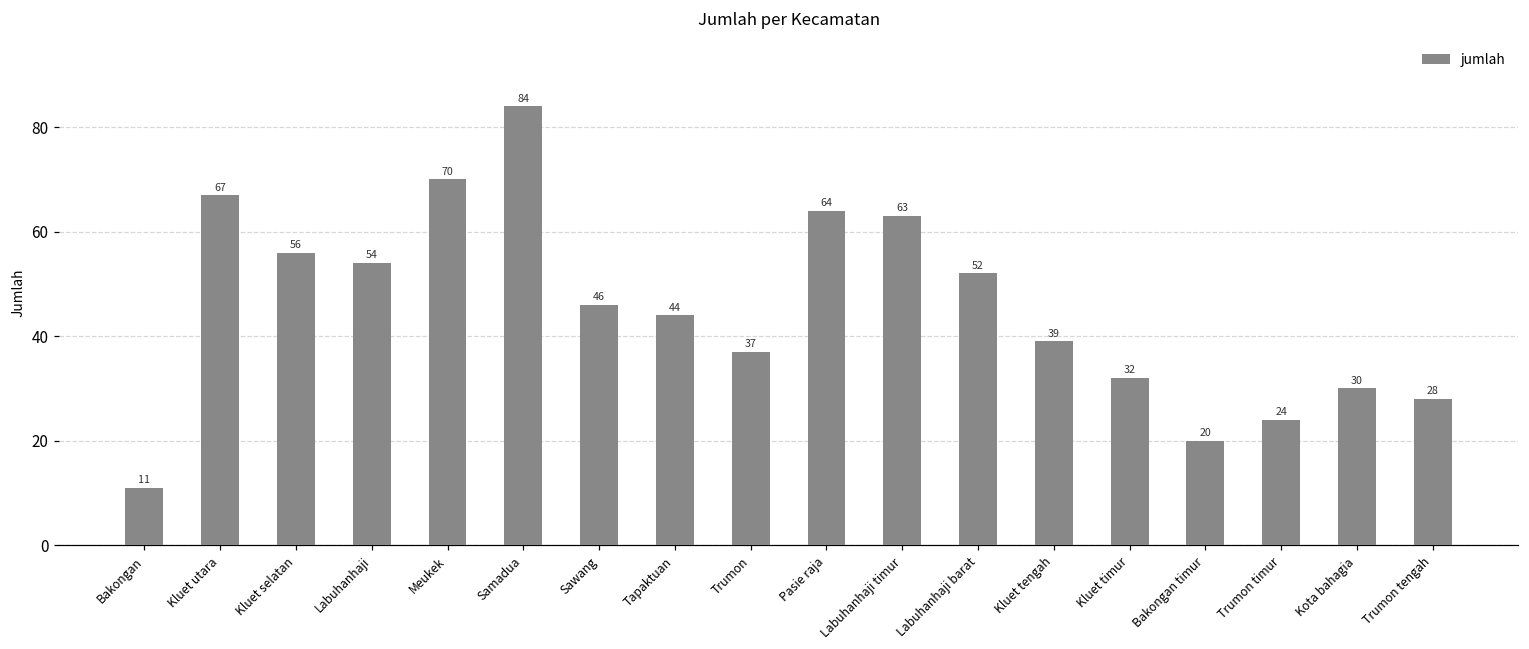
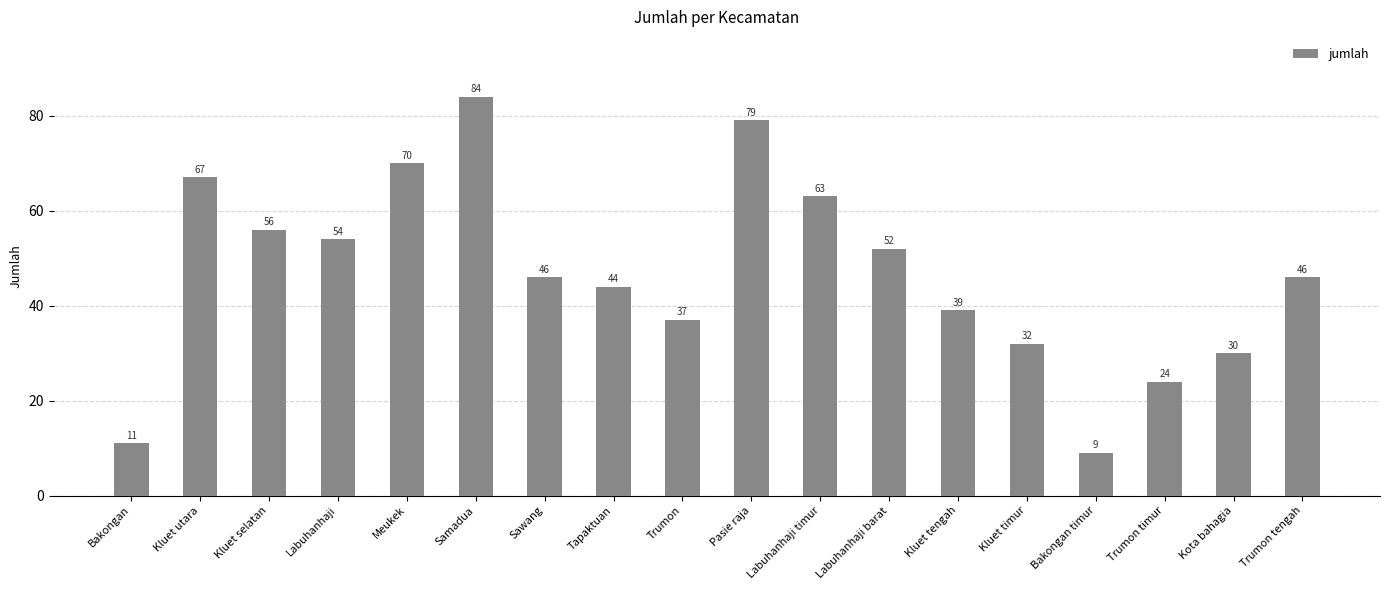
Pasie raja: 64 -> 79
Bakongan timur: 20 -> 9
Trumon tengah: 28 -> 46
